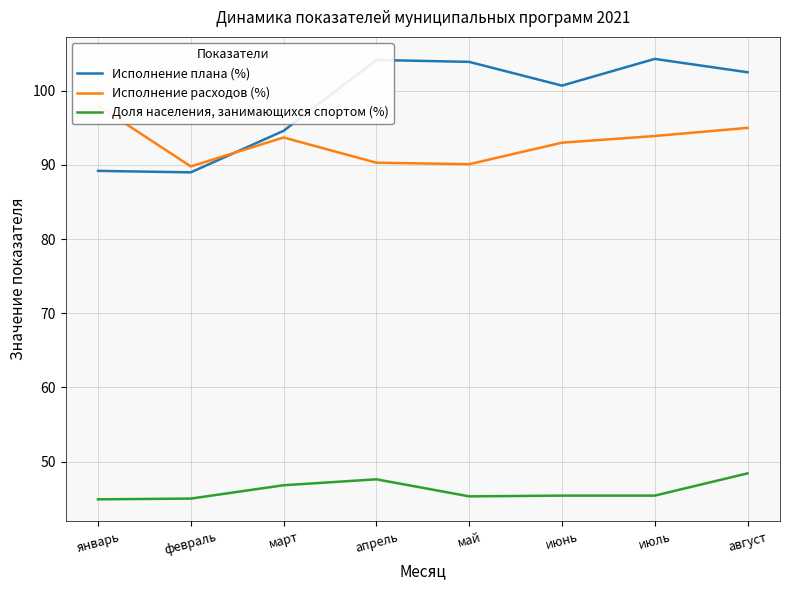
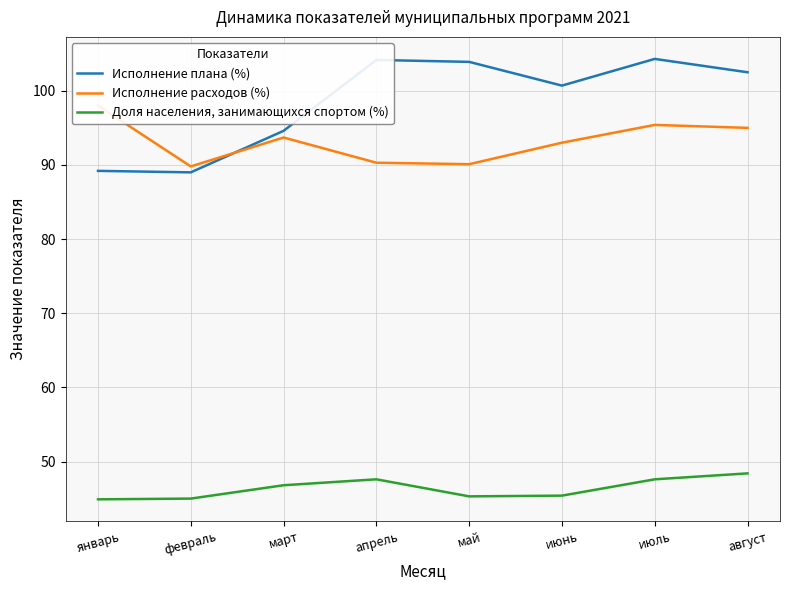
Исполнение расходов (%), июль: 94 -> 95
Доля населения, занимающихся спортом (%), июль: 45 -> 48
